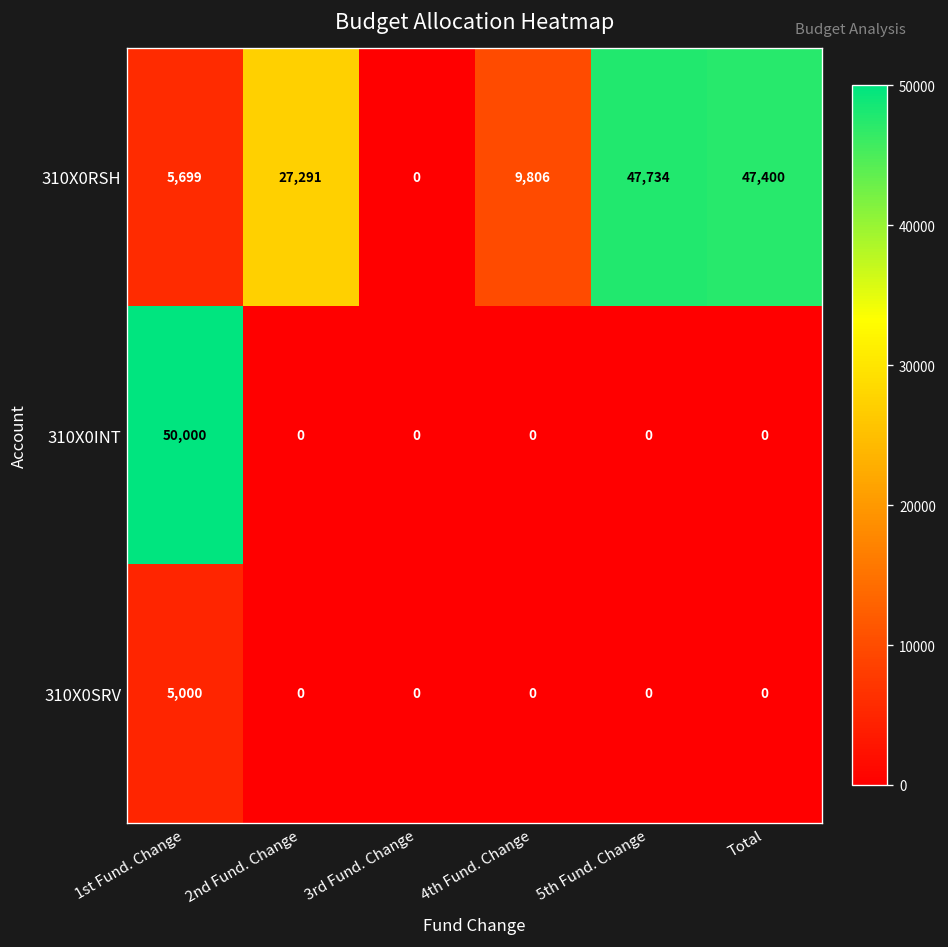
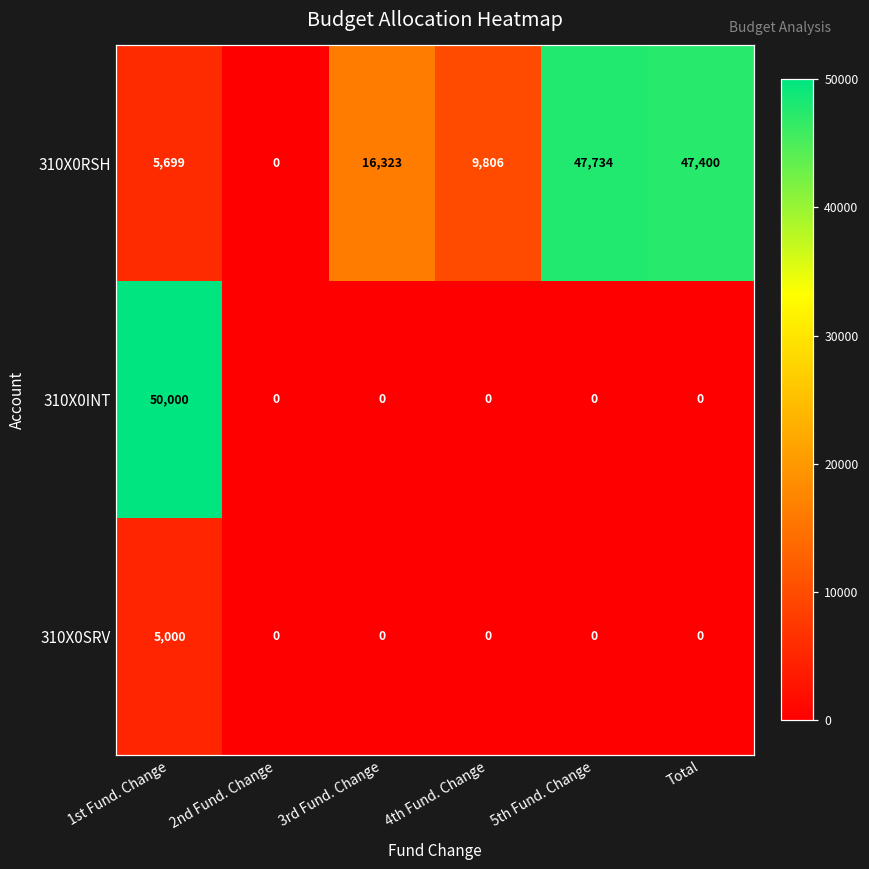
310X0RSH, 2nd Fund. Change: 27,291 -> 0
310X0RSH, 3rd Fund. Change: 0 -> 16,323
